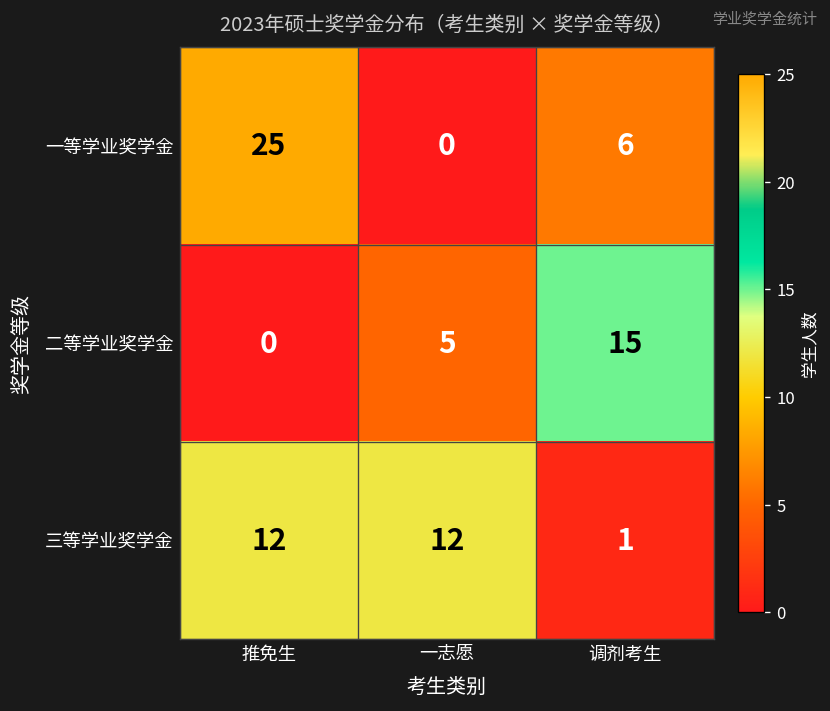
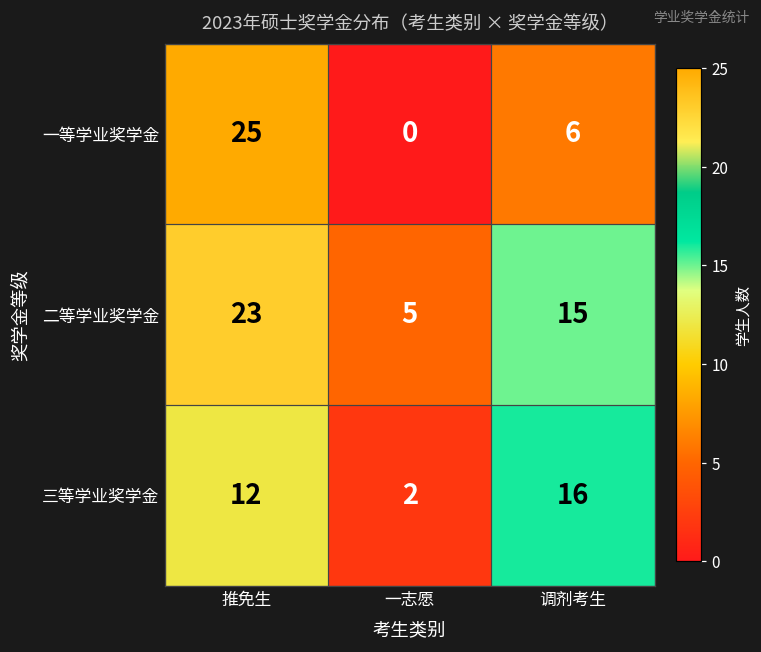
二等学业奖学金, 推免生: 0 -> 23
三等学业奖学金, 一志愿: 12 -> 2
三等学业奖学金, 调剂考生: 1 -> 16
